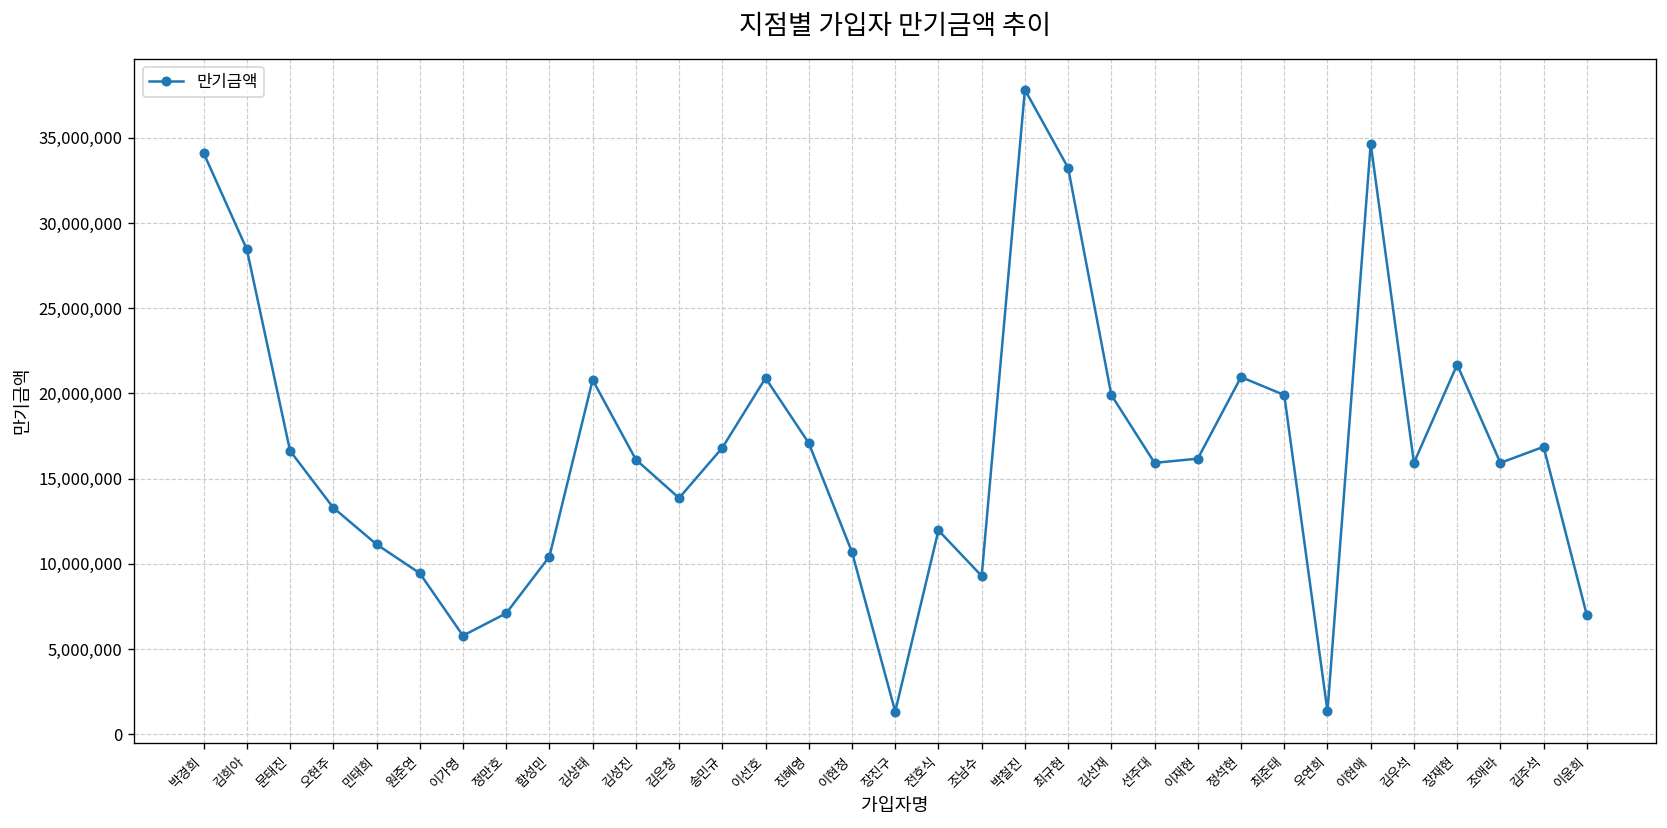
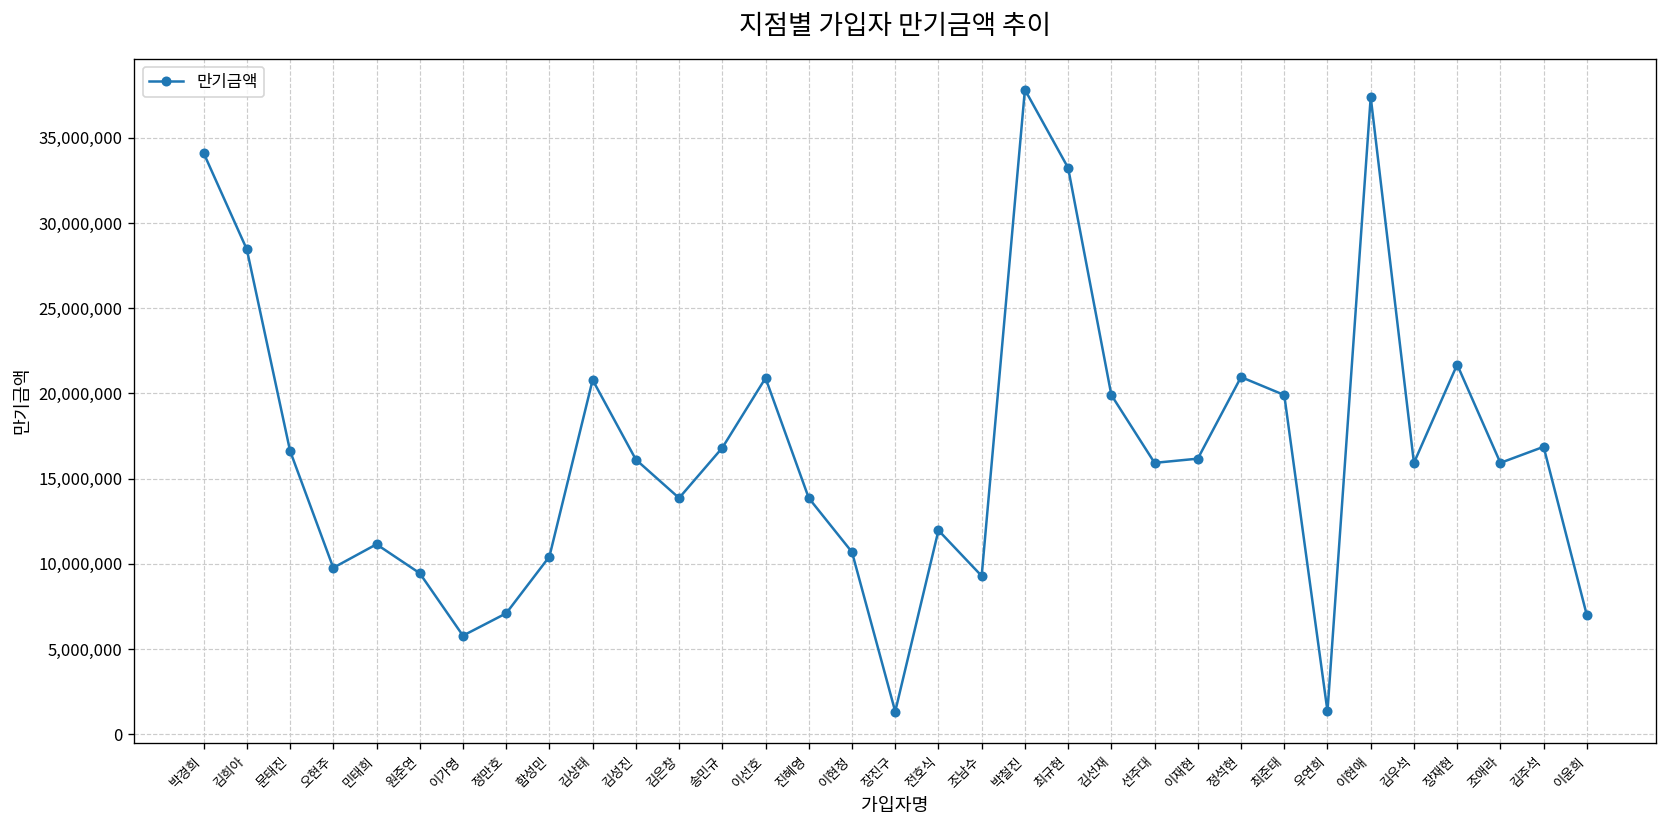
오현주: 13,300,000 -> 9,800,000
진혜영: 17,100,000 -> 13,900,000
이현애: 34,700,000 -> 37,400,000
